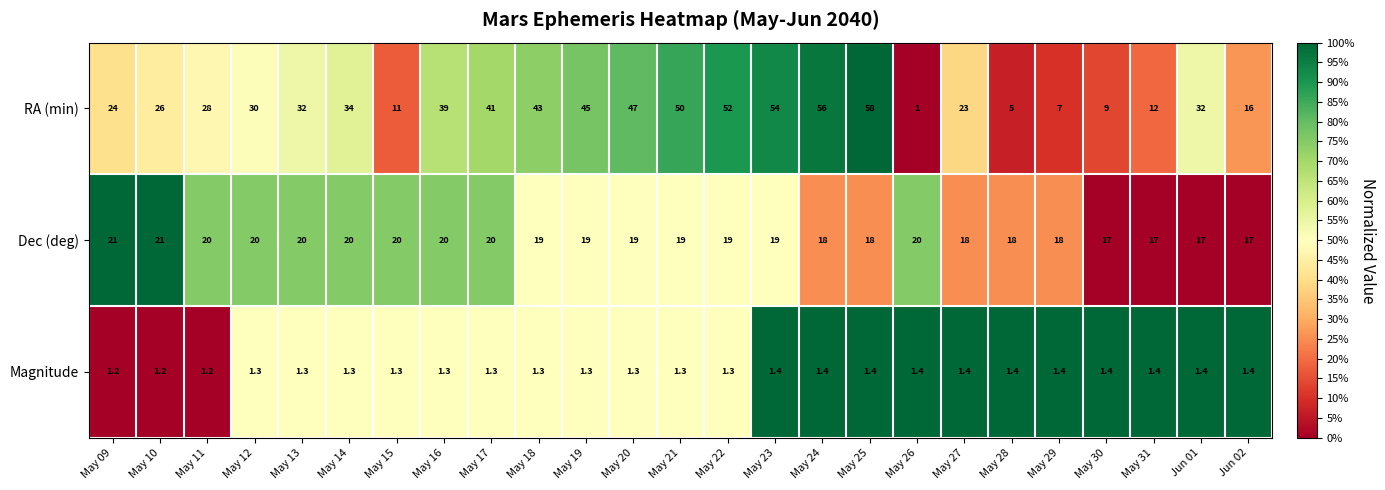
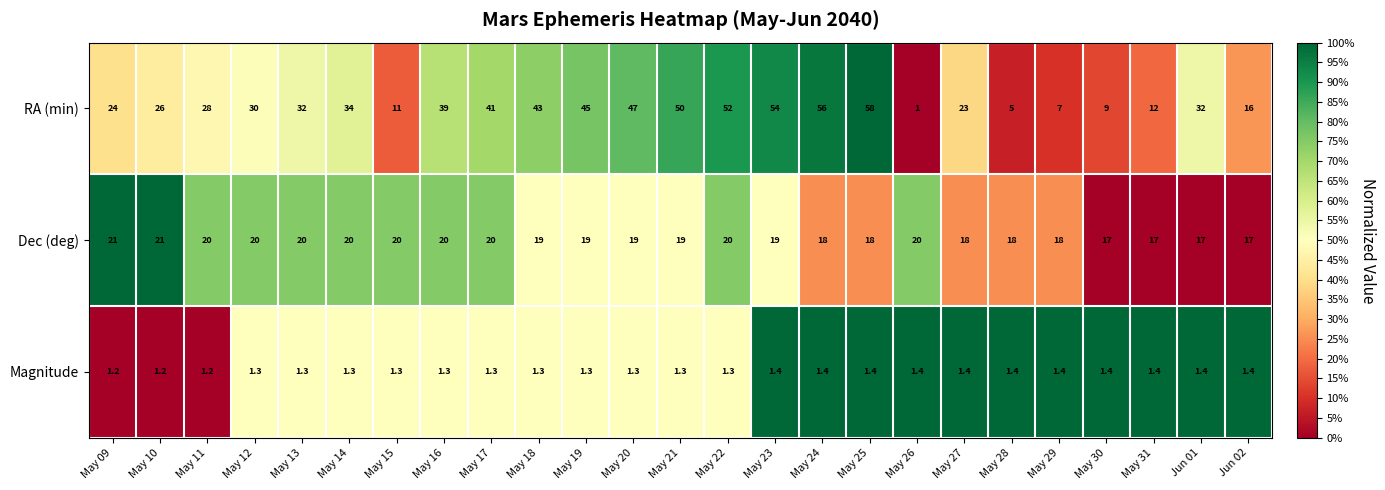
Dec (deg), May 22: 19 -> 20
